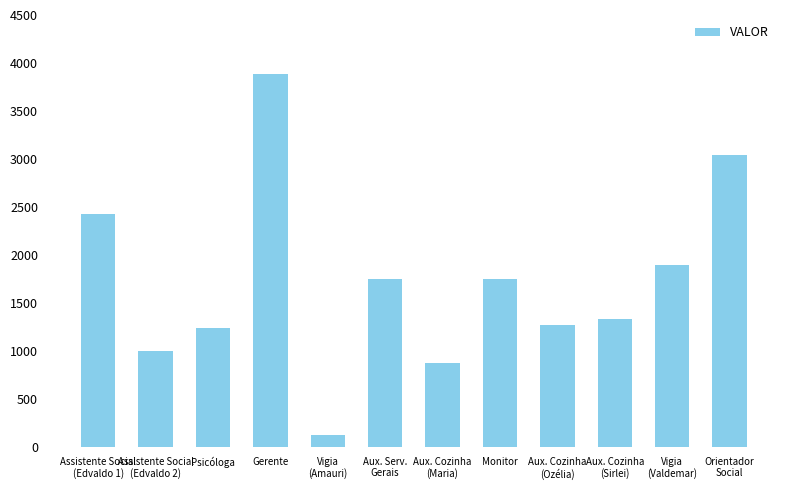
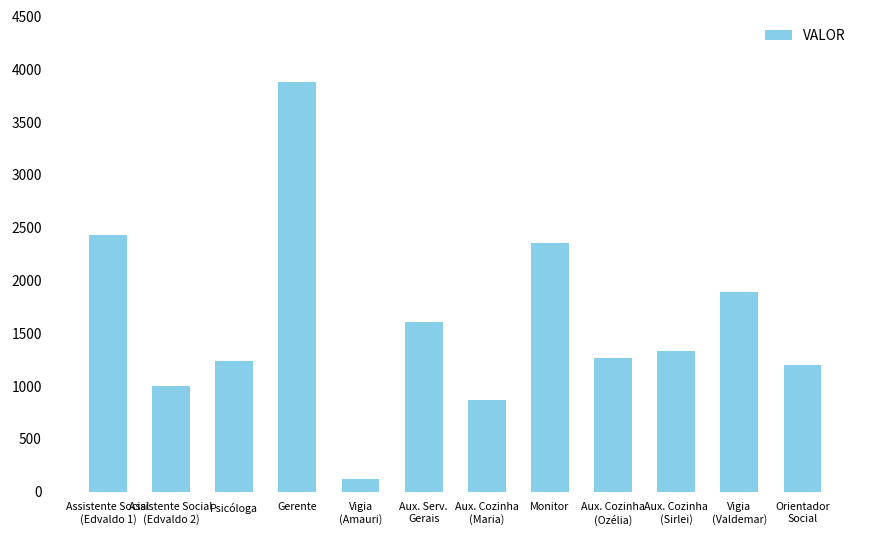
Aux. Serv. Gerais: 1700 -> 1600
Monitor: 1700 -> 2400
Orientador Social: 3000 -> 1200
